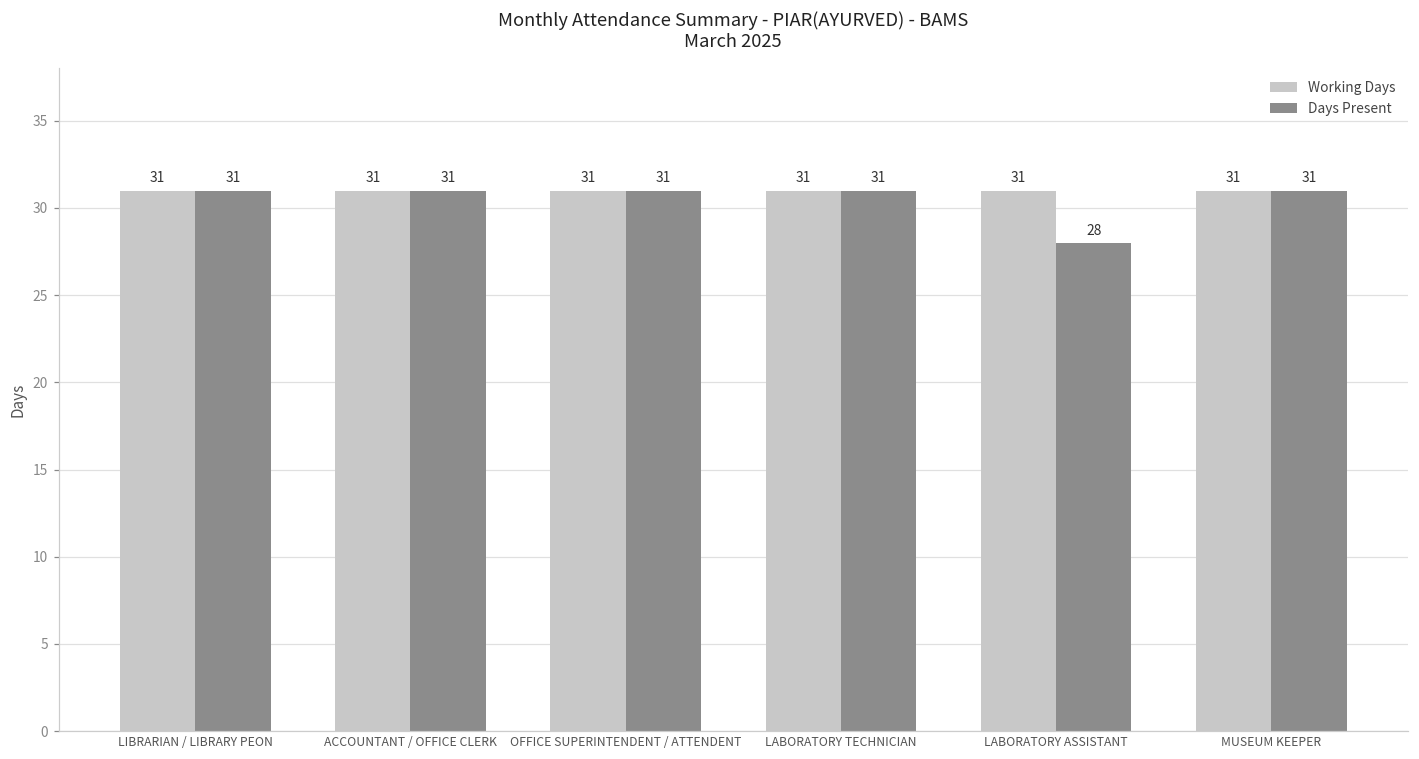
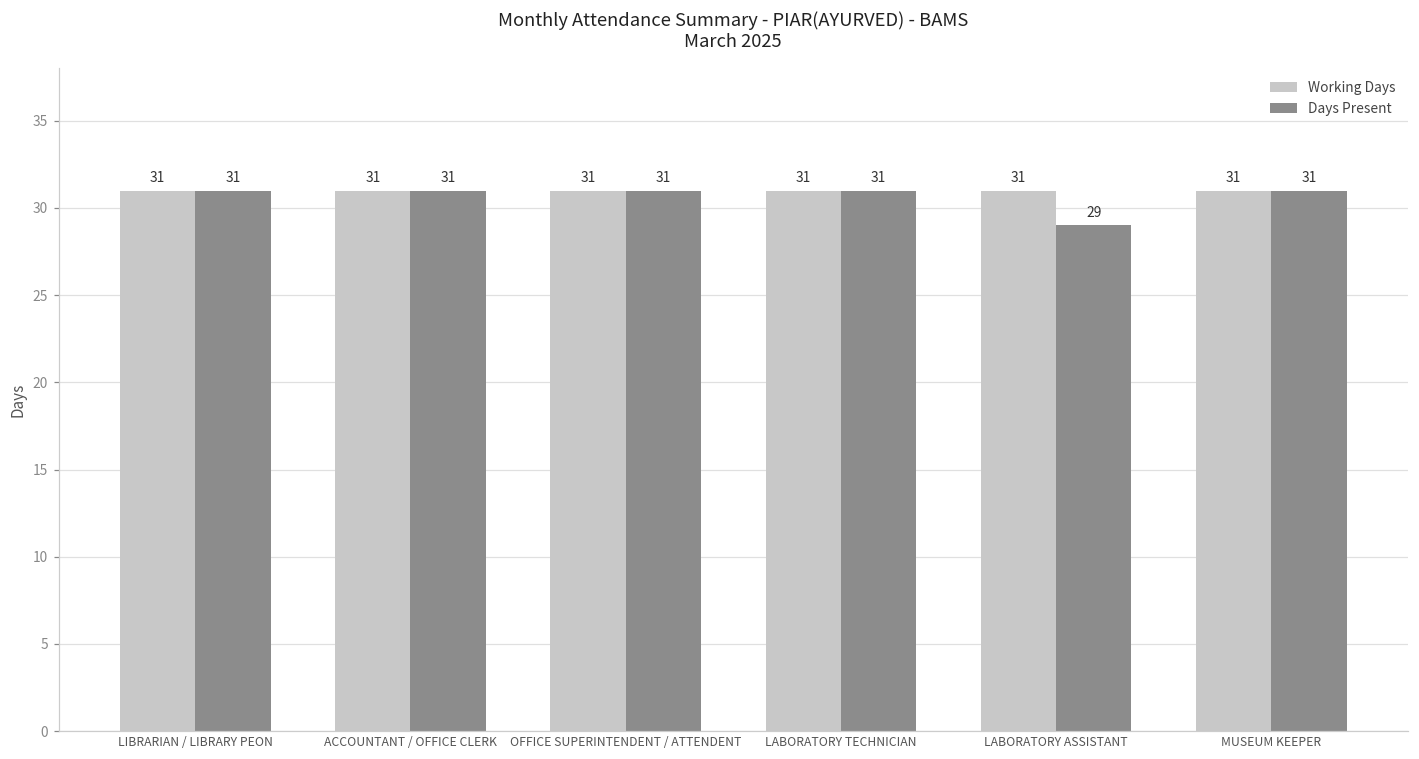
Days Present, LABORATORY ASSISTANT: 28 -> 29
